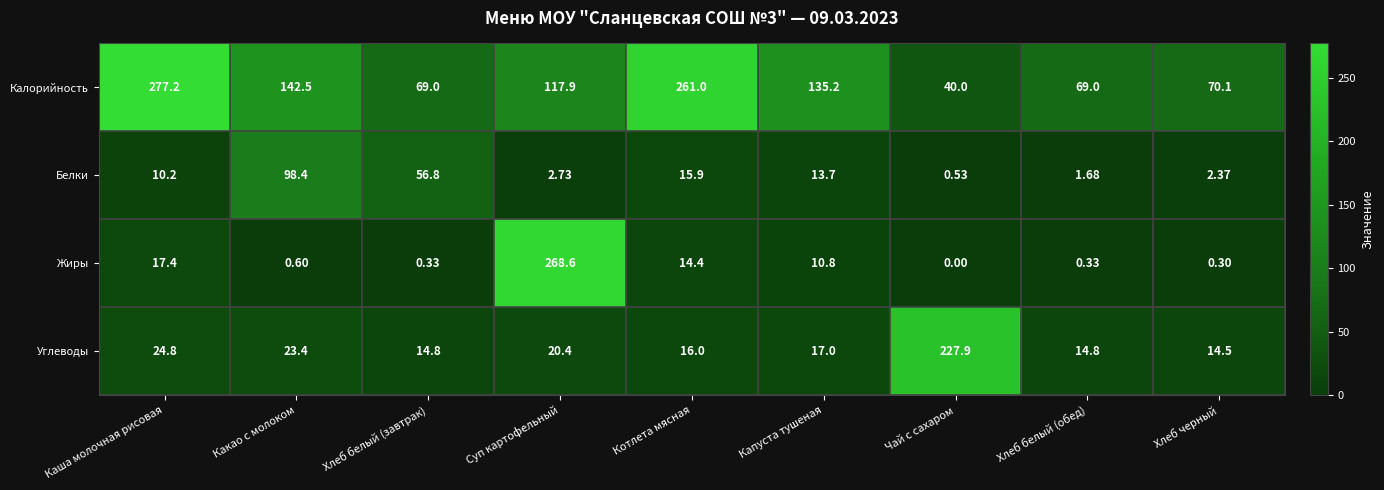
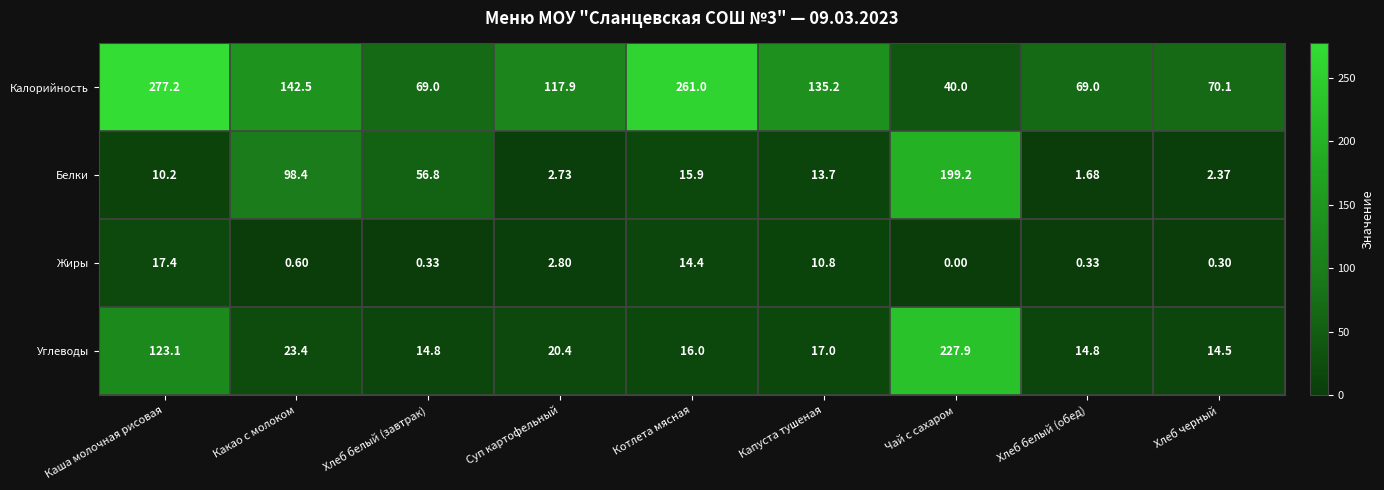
Белки, Чай с сахаром: 0.53 -> 199.2
Жиры, Суп картофельный: 268.6 -> 2.80
Углеводы, Каша молочная рисовая: 24.8 -> 123.1
